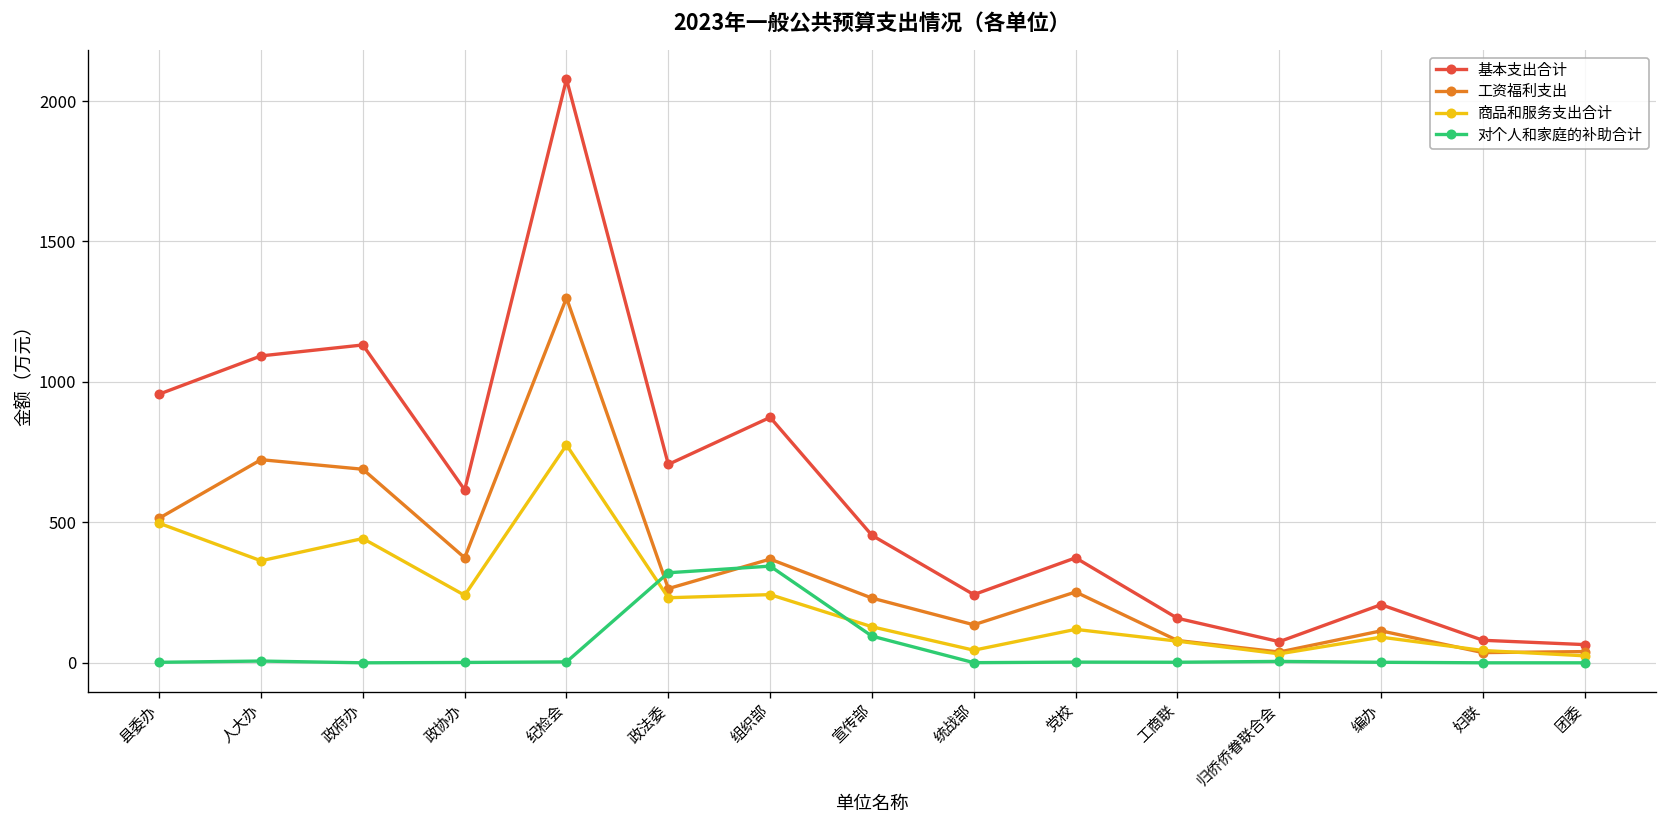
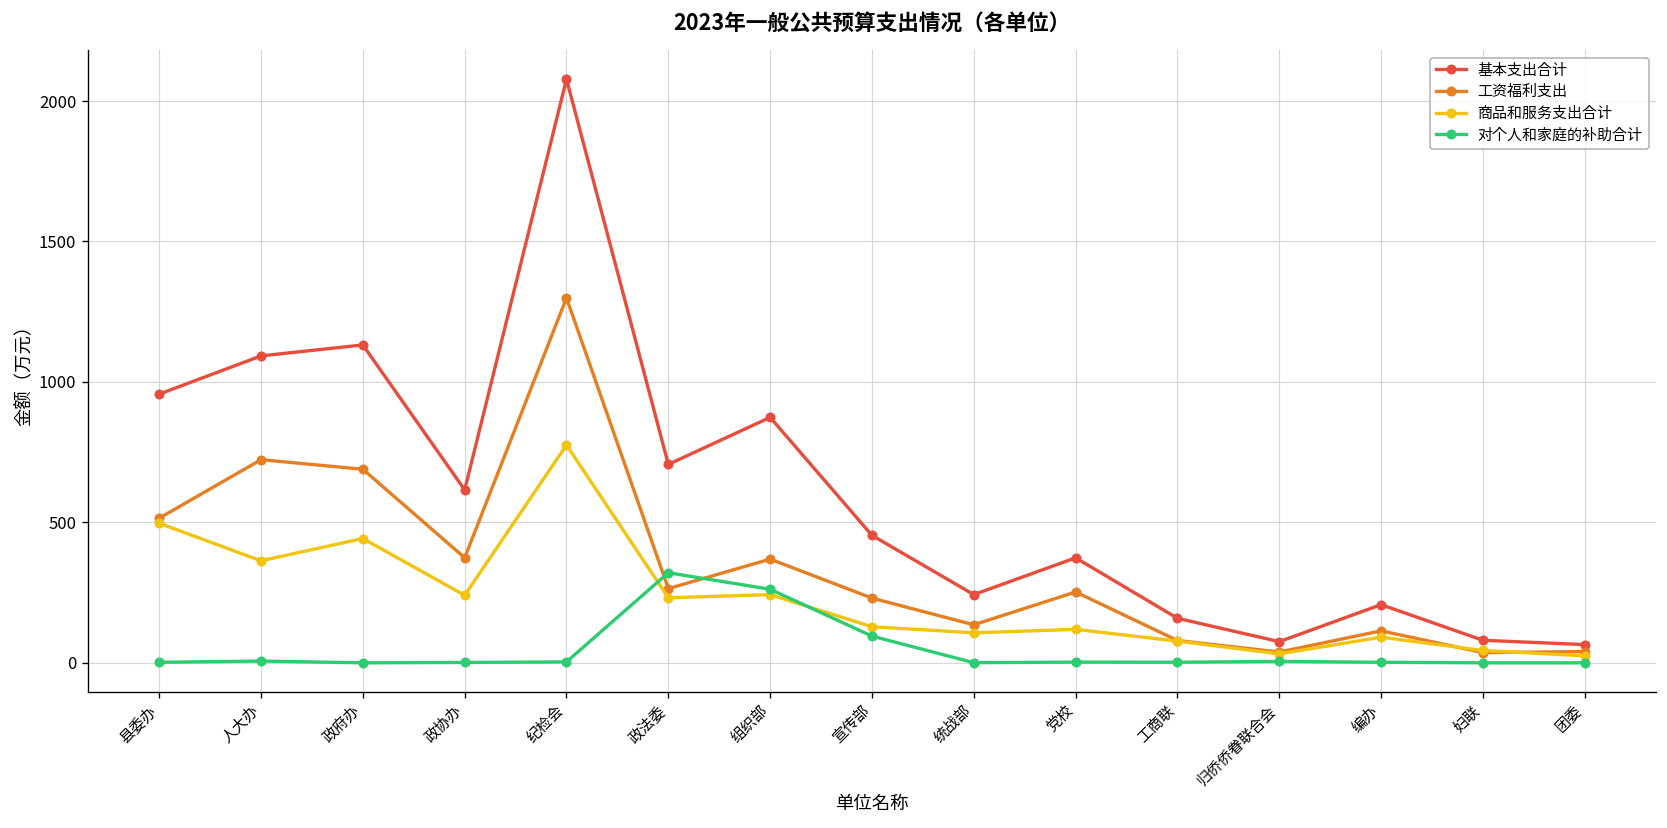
对个人和家庭的补助合计, 组织部: 340 -> 260
商品和服务支出合计, 统战部: 40 -> 110
